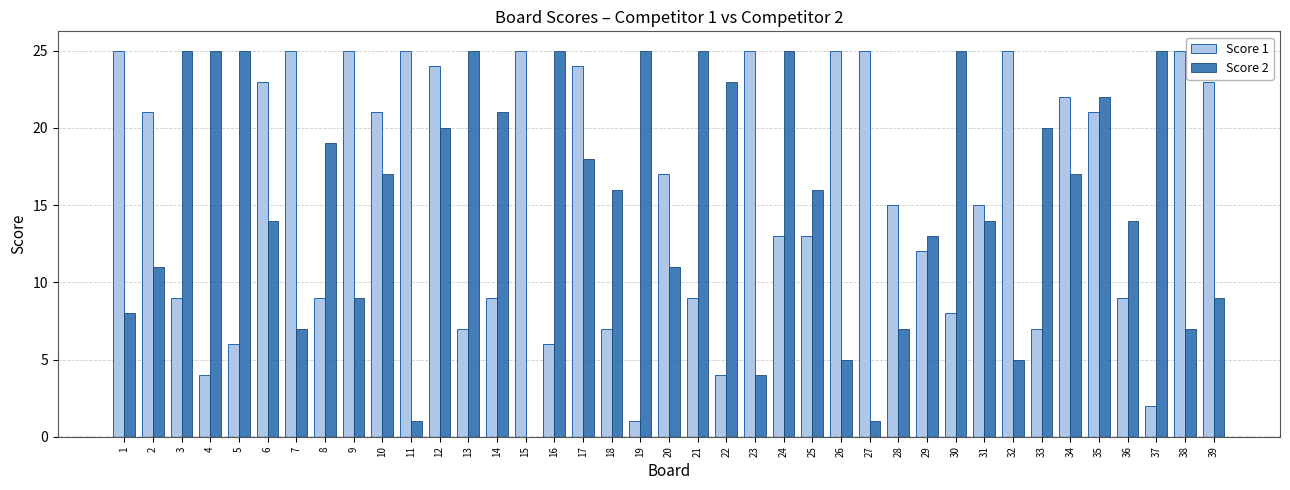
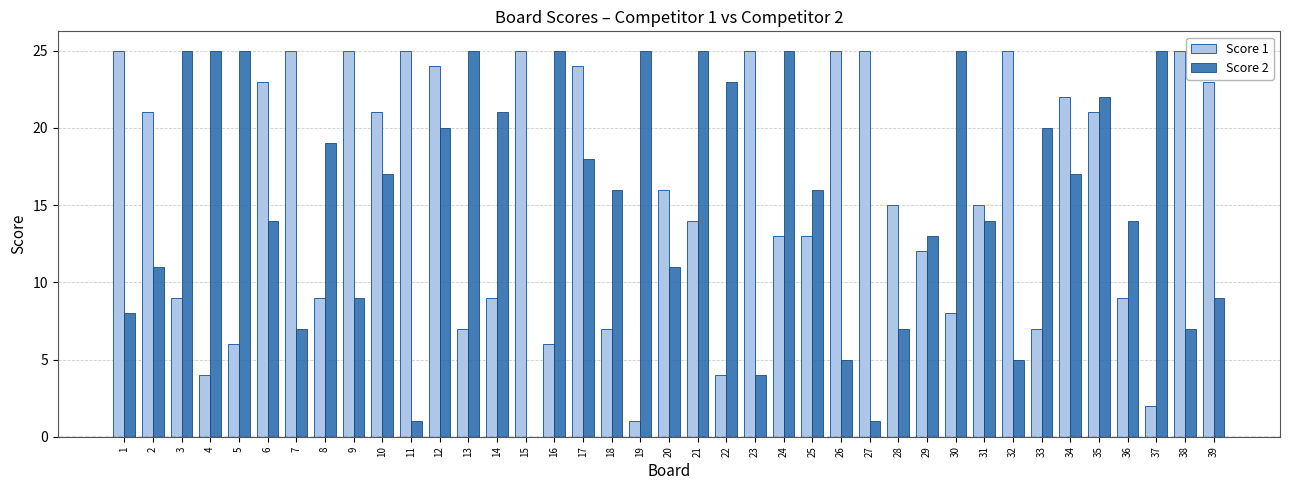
Score 1, 20: 17 -> 16
Score 1, 21: 9 -> 14
